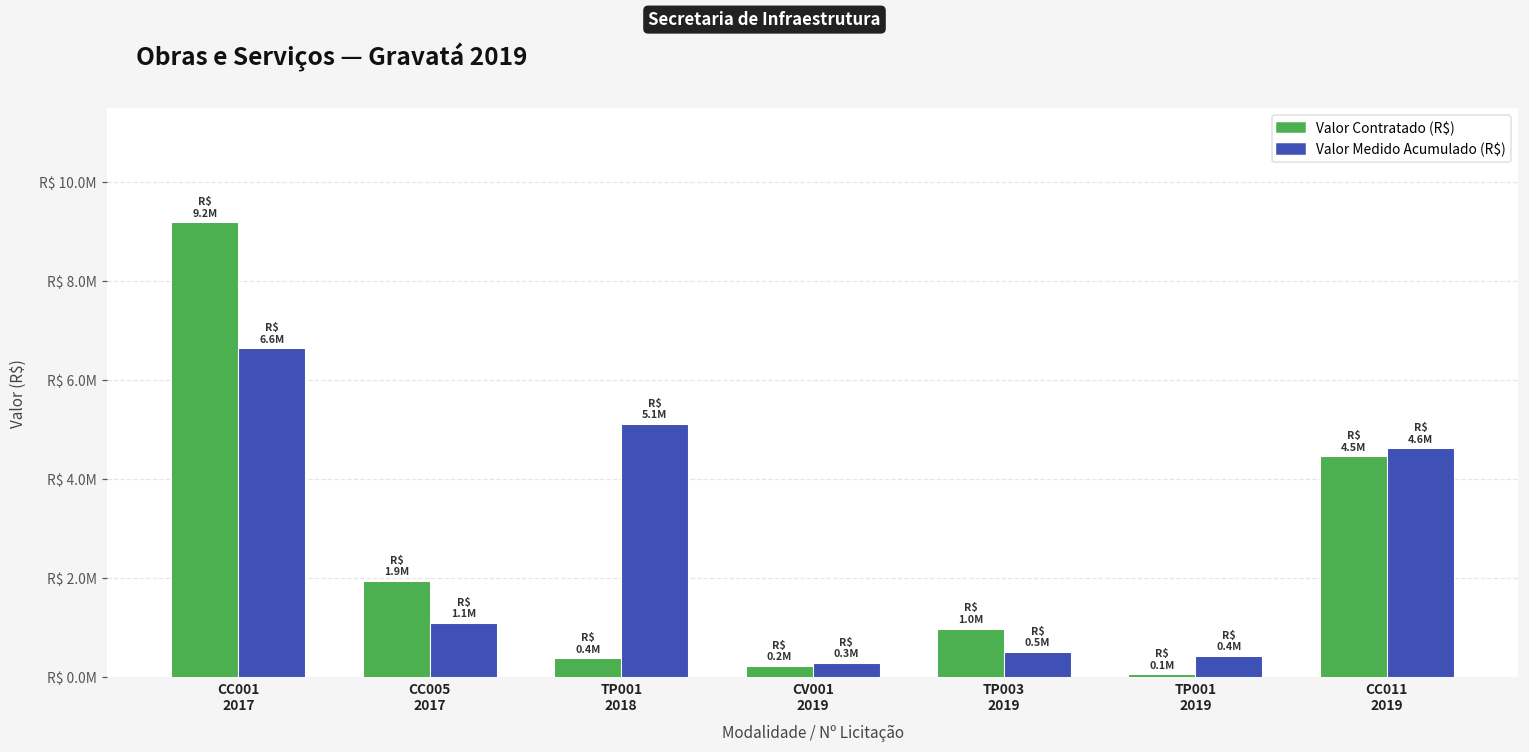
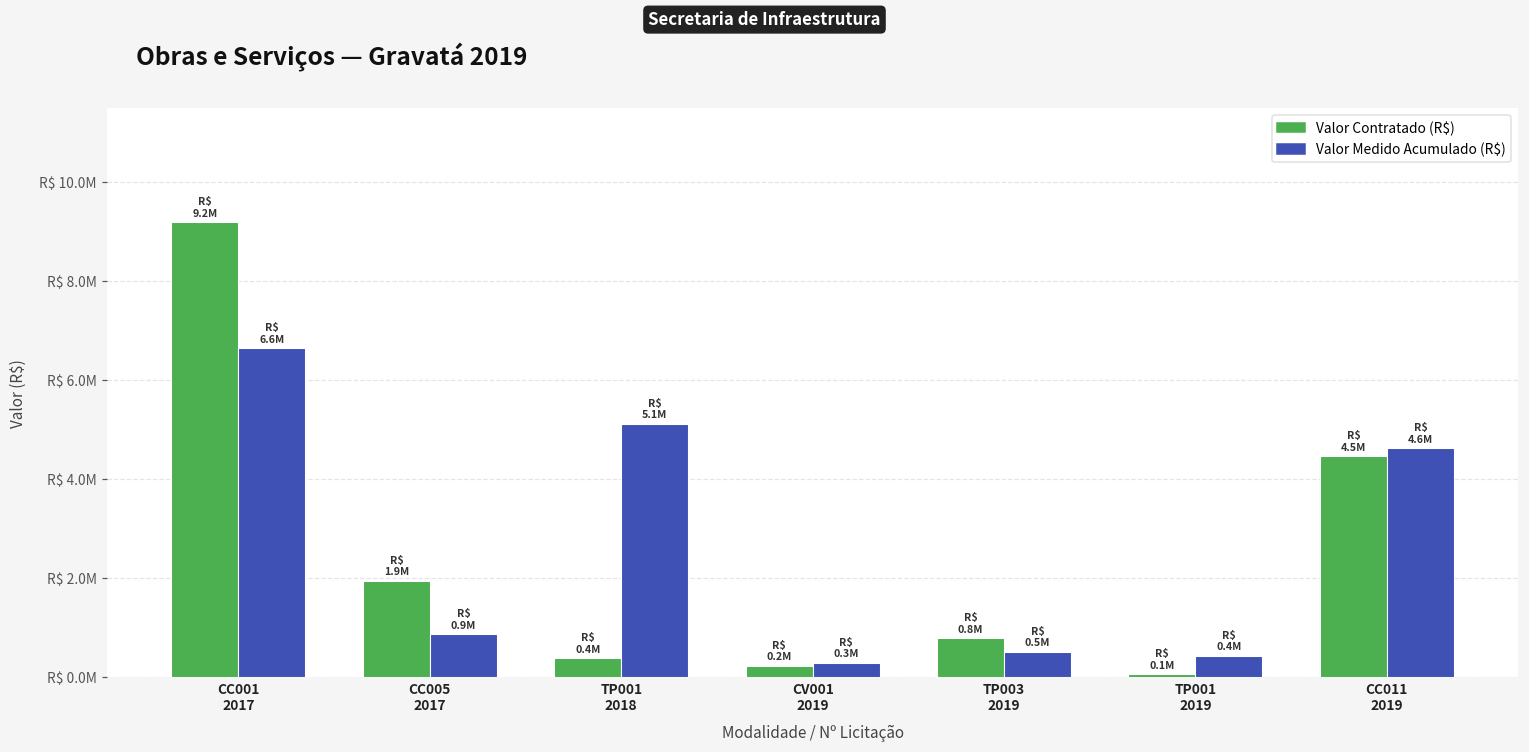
Valor Medido Acumulado (R$), CC005 2017: 1.1M -> 0.9M
Valor Contratado (R$), TP003 2019: 1.0M -> 0.8M
